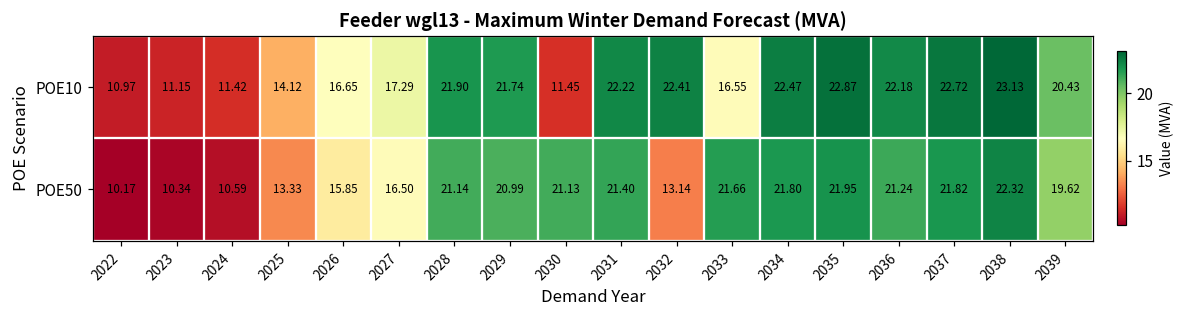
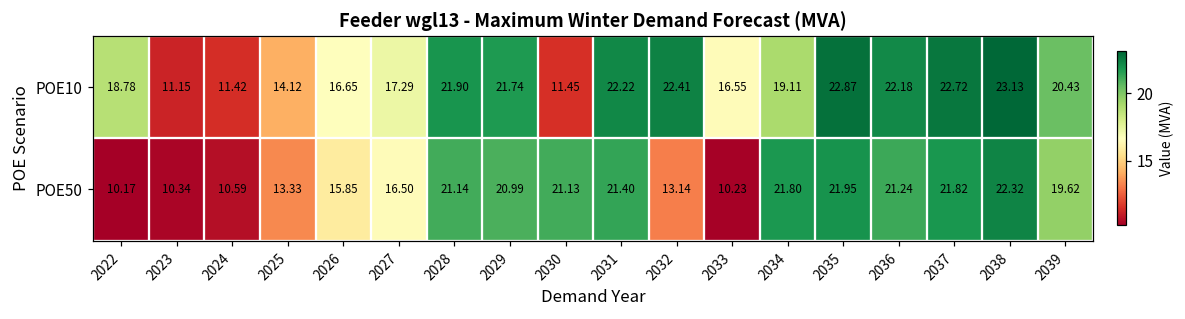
POE10, 2022: 10.97 -> 18.78
POE10, 2034: 22.47 -> 19.11
POE50, 2033: 21.66 -> 10.23
